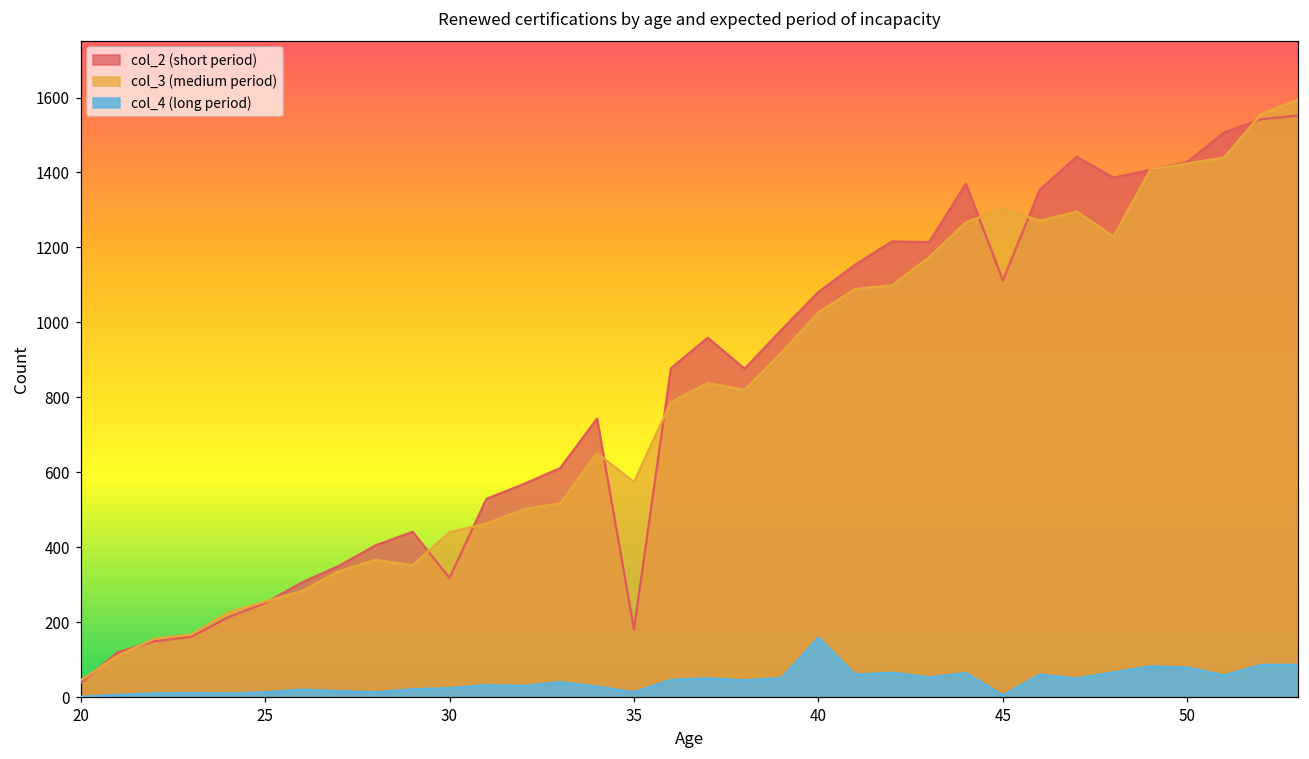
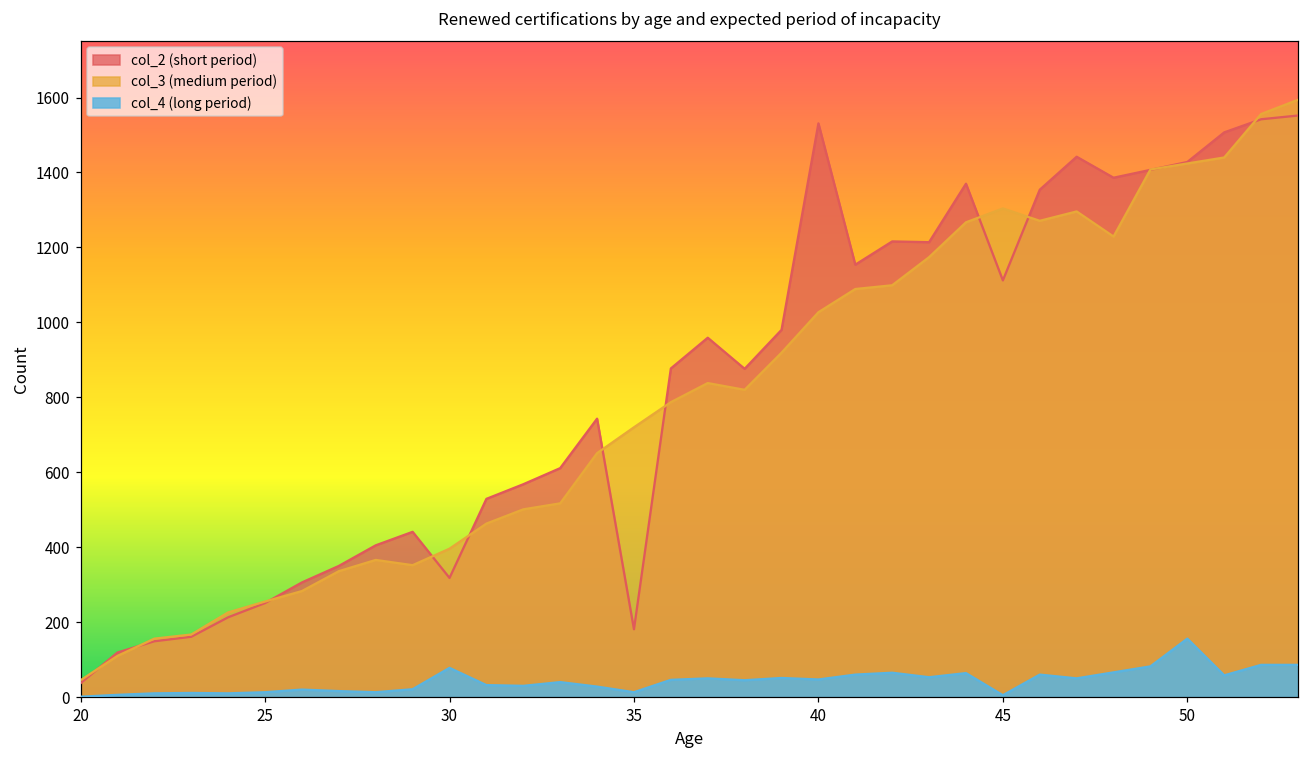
col_3 (medium period), 30: 440 -> 400
col_4 (long period), 30: 20 -> 80
col_3 (medium period), 35: 570 -> 720
col_2 (short period), 40: 1080 -> 1530
col_4 (long period), 40: 160 -> 50
col_4 (long period), 50: 80 -> 160
